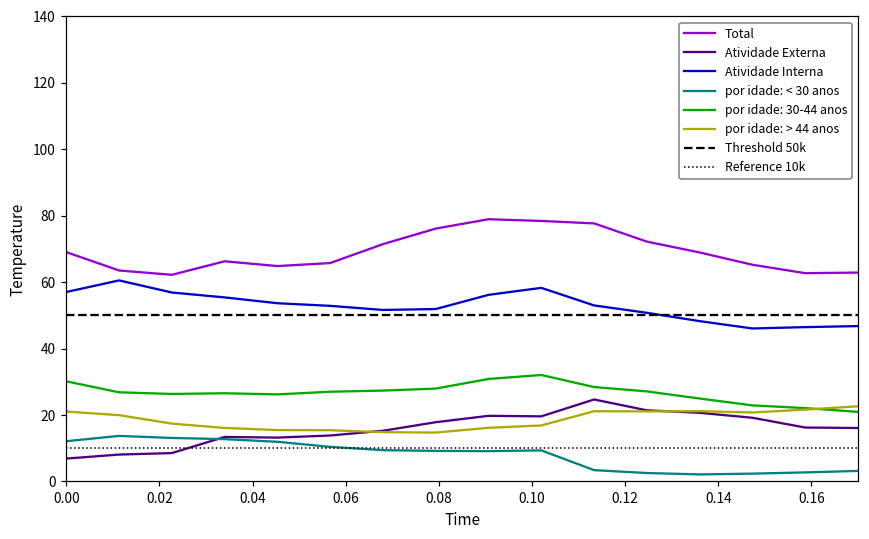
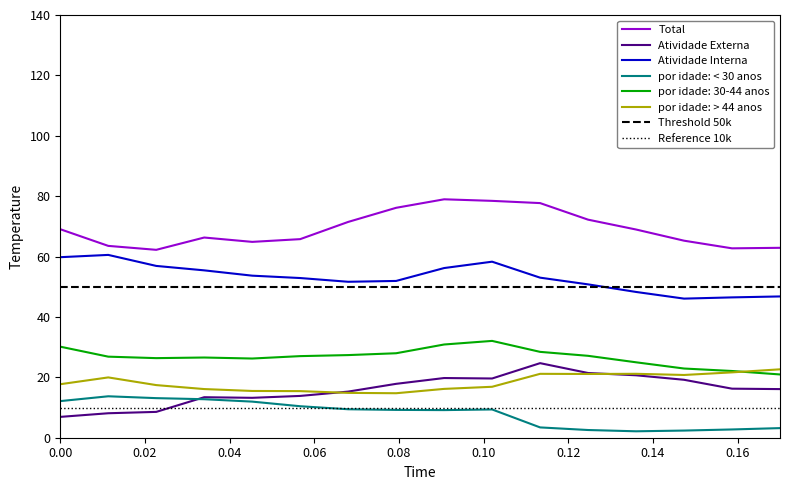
Atividade Interna, 0.00: 57 -> 60
por idade: > 44 anos, 0.00: 21 -> 18
